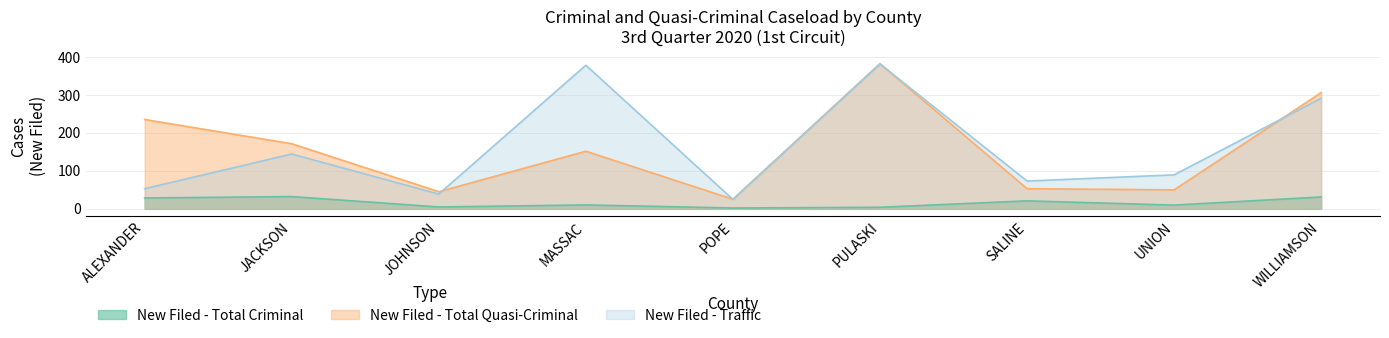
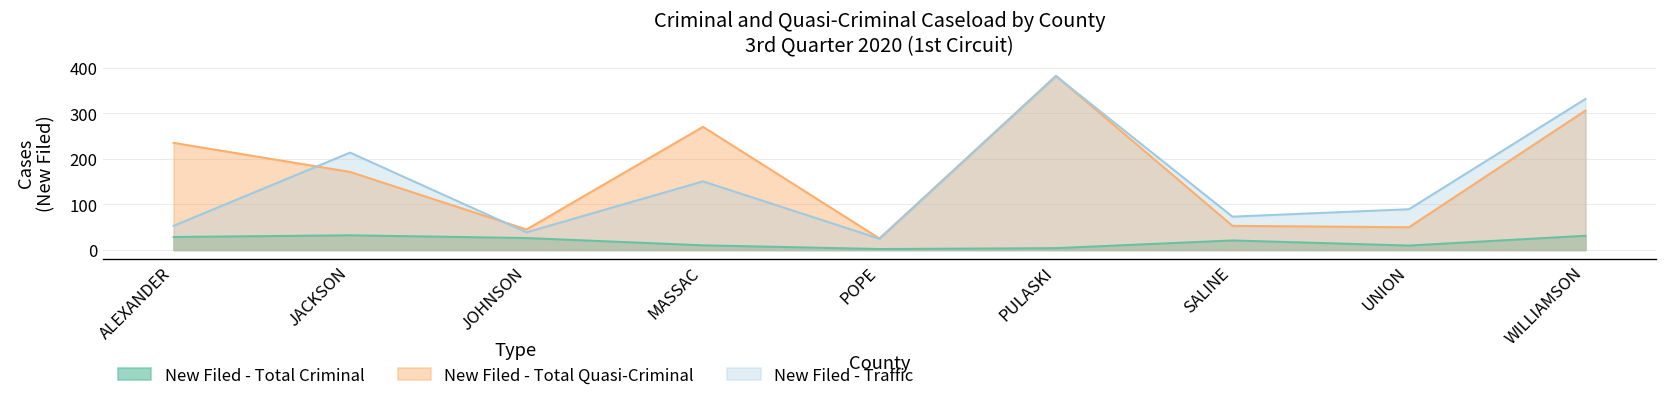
New Filed - Traffic, JACKSON: 140 -> 210
New Filed - Total Criminal, JOHNSON: 0 -> 30
New Filed - Total Quasi-Criminal, MASSAC: 150 -> 270
New Filed - Traffic, MASSAC: 380 -> 150
New Filed - Traffic, WILLIAMSON: 290 -> 330
